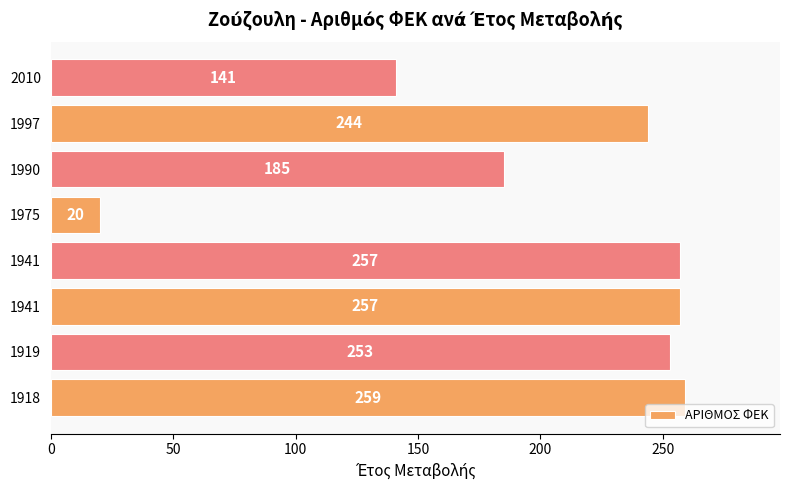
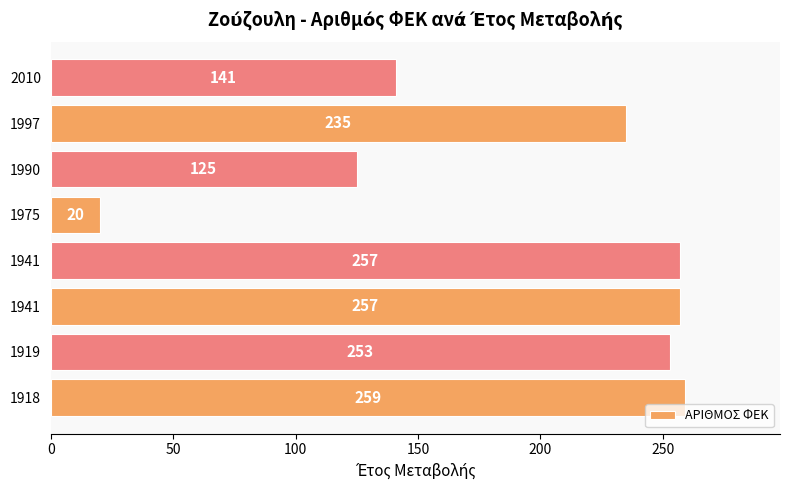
1997: 244 -> 235
1990: 185 -> 125
